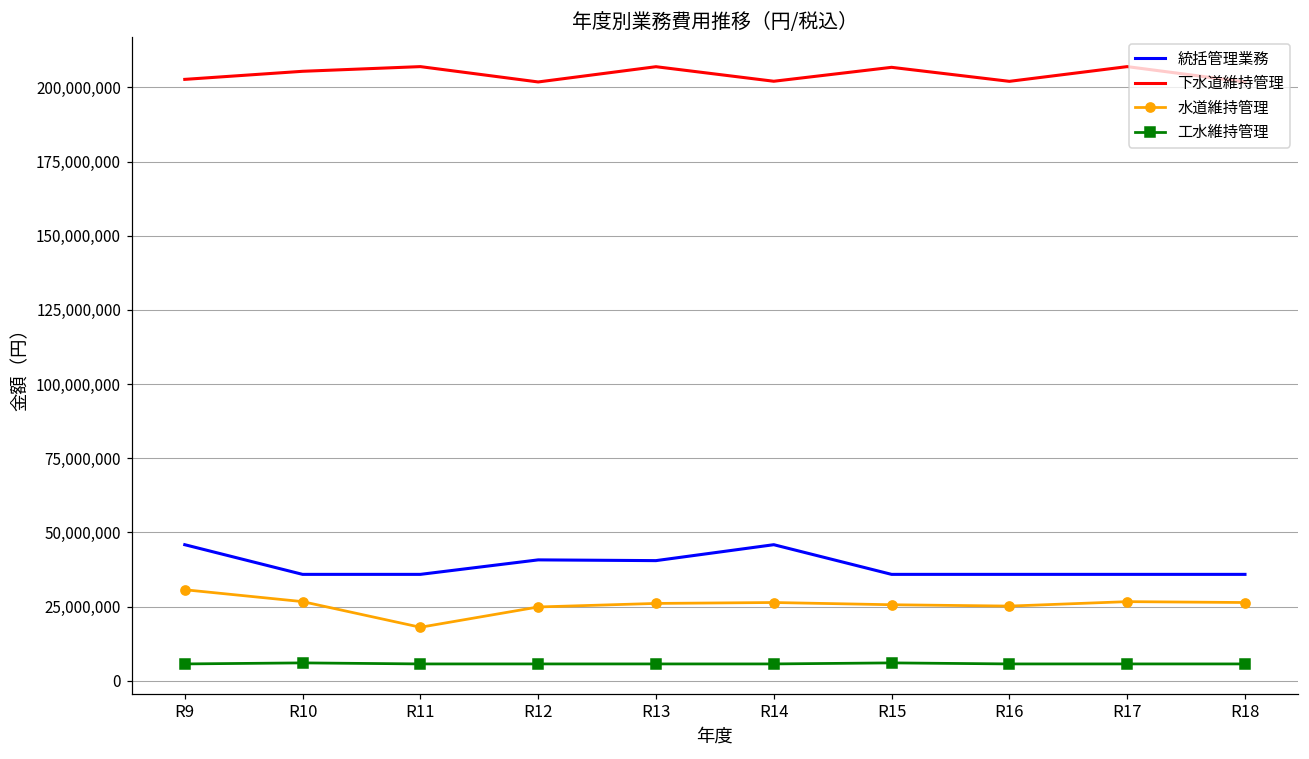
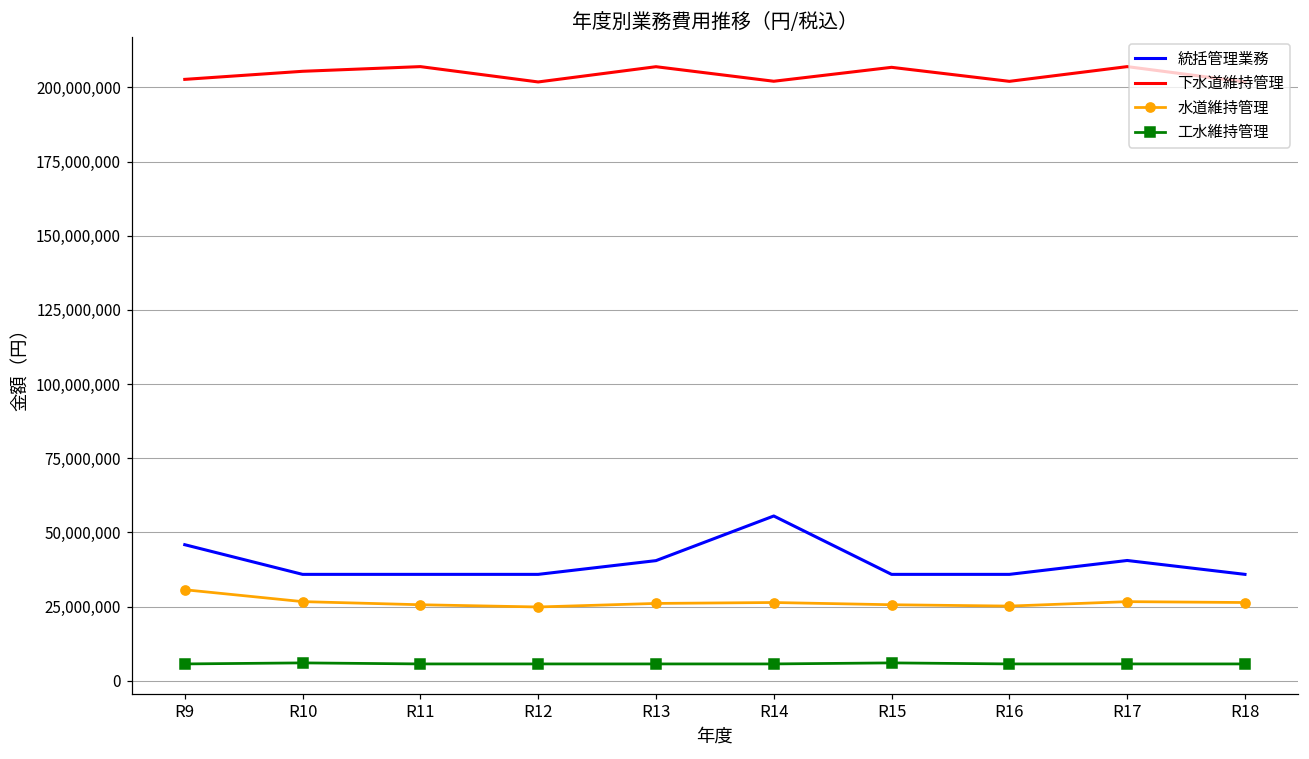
水道維持管理, R11: 18,000,000 -> 26,000,000
統括管理業務, R12: 41,000,000 -> 36,000,000
統括管理業務, R14: 46,000,000 -> 56,000,000
統括管理業務, R17: 36,000,000 -> 41,000,000
